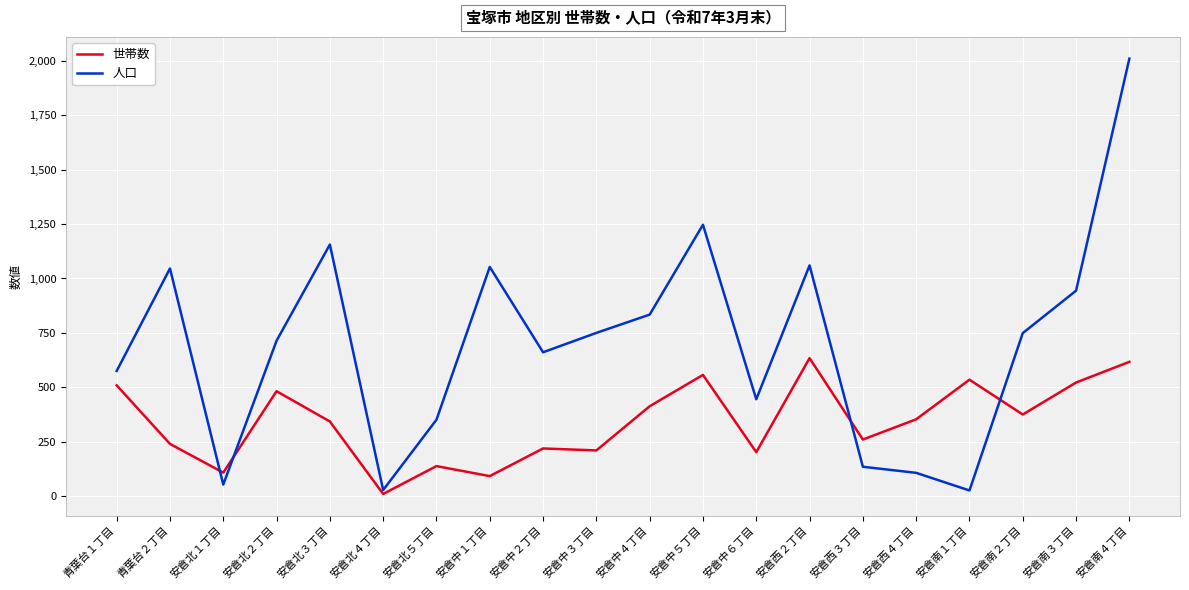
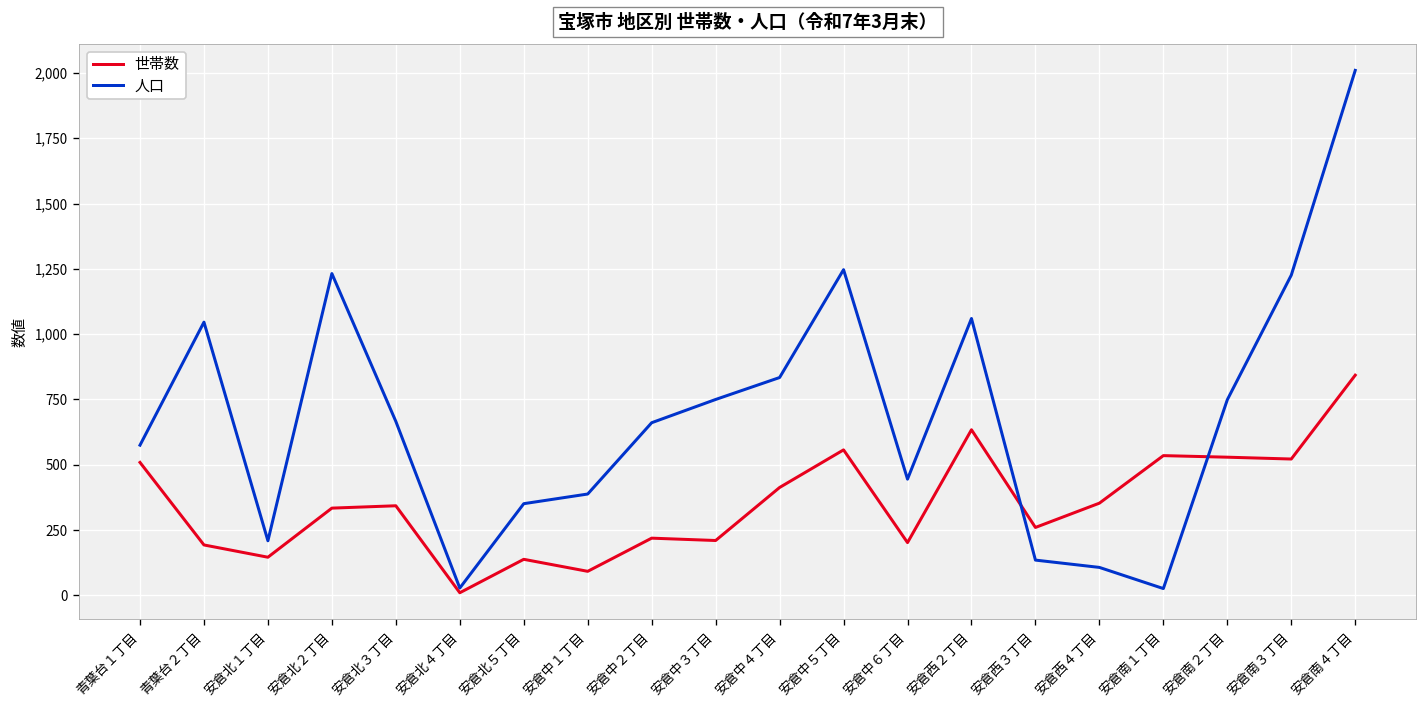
世帯数, 青葉台２丁目: 240 -> 190
世帯数, 安倉北１丁目: 110 -> 150
人口, 安倉北１丁目: 50 -> 210
世帯数, 安倉北２丁目: 480 -> 330
人口, 安倉北２丁目: 710 -> 1,230
人口, 安倉北３丁目: 1,160 -> 670
人口, 安倉中１丁目: 1,050 -> 390
世帯数, 安倉南２丁目: 380 -> 530
人口, 安倉南３丁目: 940 -> 1,230
世帯数, 安倉南４丁目: 620 -> 840
